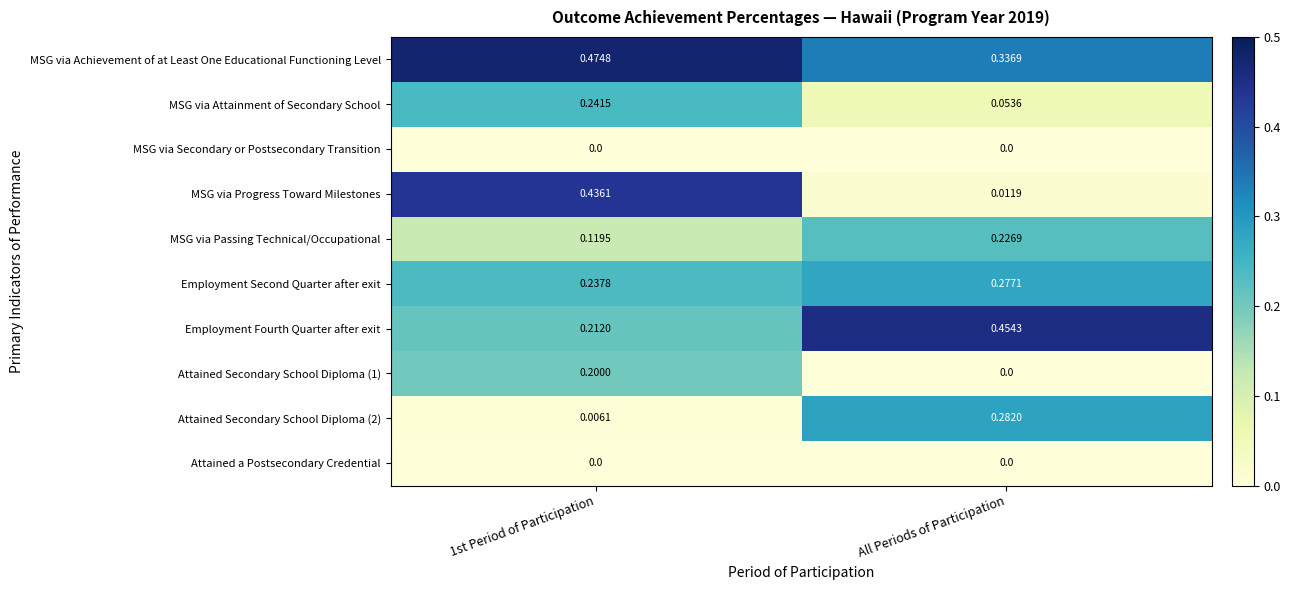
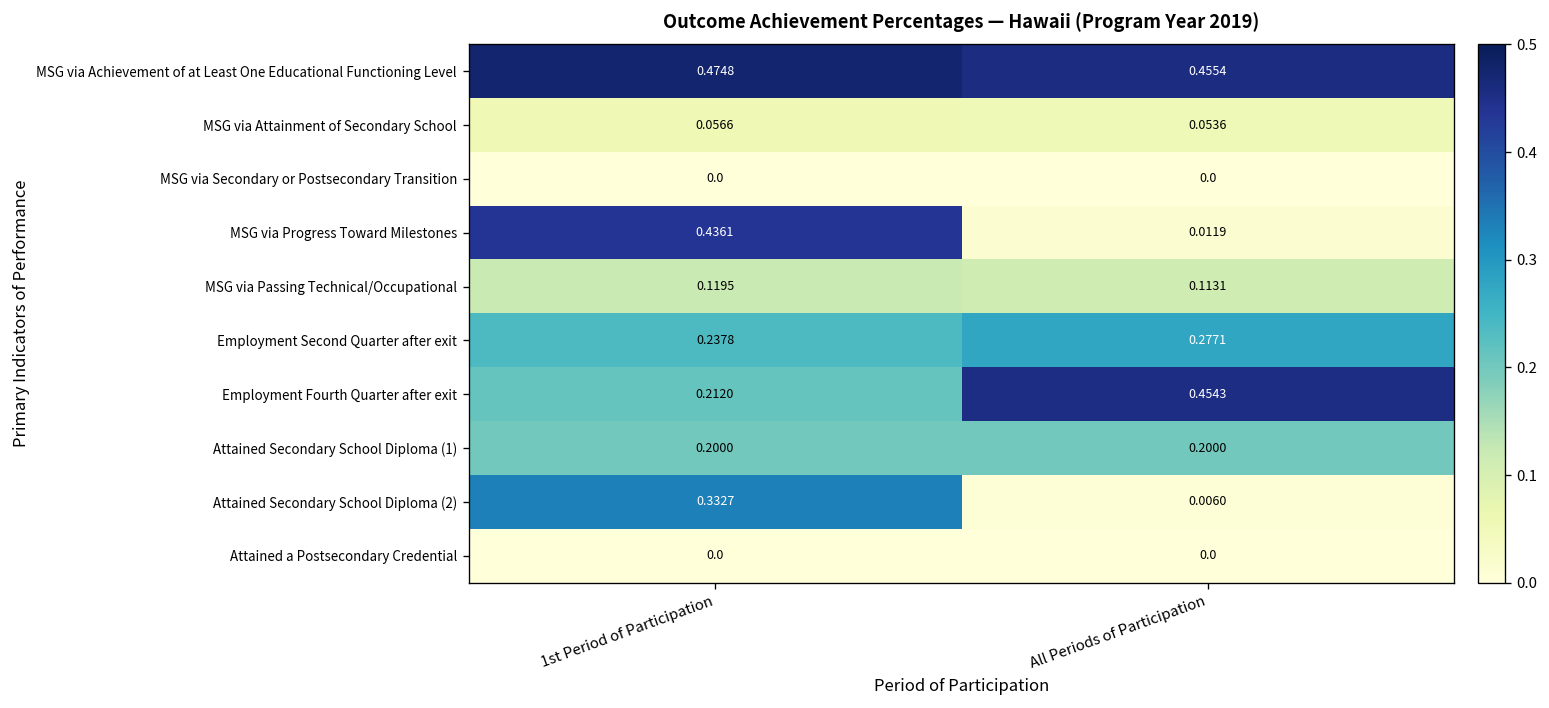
MSG via Achievement of at Least One Educational Functioning Level, All Periods of Participation: 0.3369 -> 0.4554
MSG via Attainment of Secondary School, 1st Period of Participation: 0.2415 -> 0.0566
MSG via Passing Technical/Occupational, All Periods of Participation: 0.2269 -> 0.1131
Attained Secondary School Diploma (1), All Periods of Participation: 0.0 -> 0.2000
Attained Secondary School Diploma (2), 1st Period of Participation: 0.0061 -> 0.3327
Attained Secondary School Diploma (2), All Periods of Participation: 0.2820 -> 0.0060
